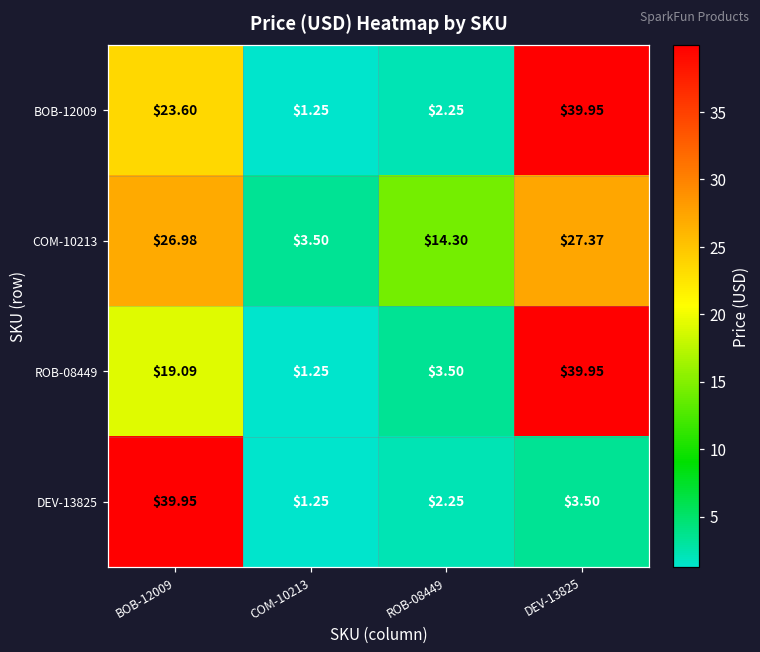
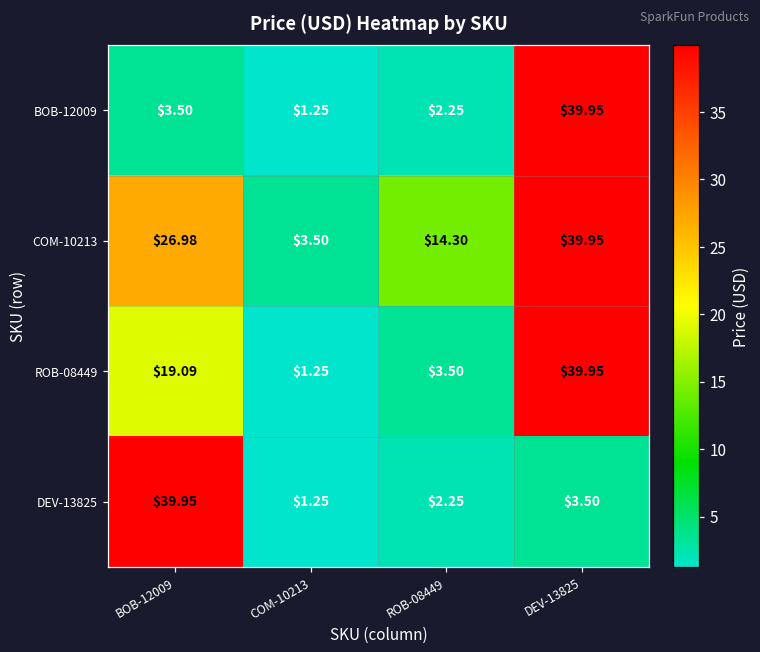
BOB-12009, BOB-12009: $23.60 -> $3.50
COM-10213, DEV-13825: $27.37 -> $39.95
